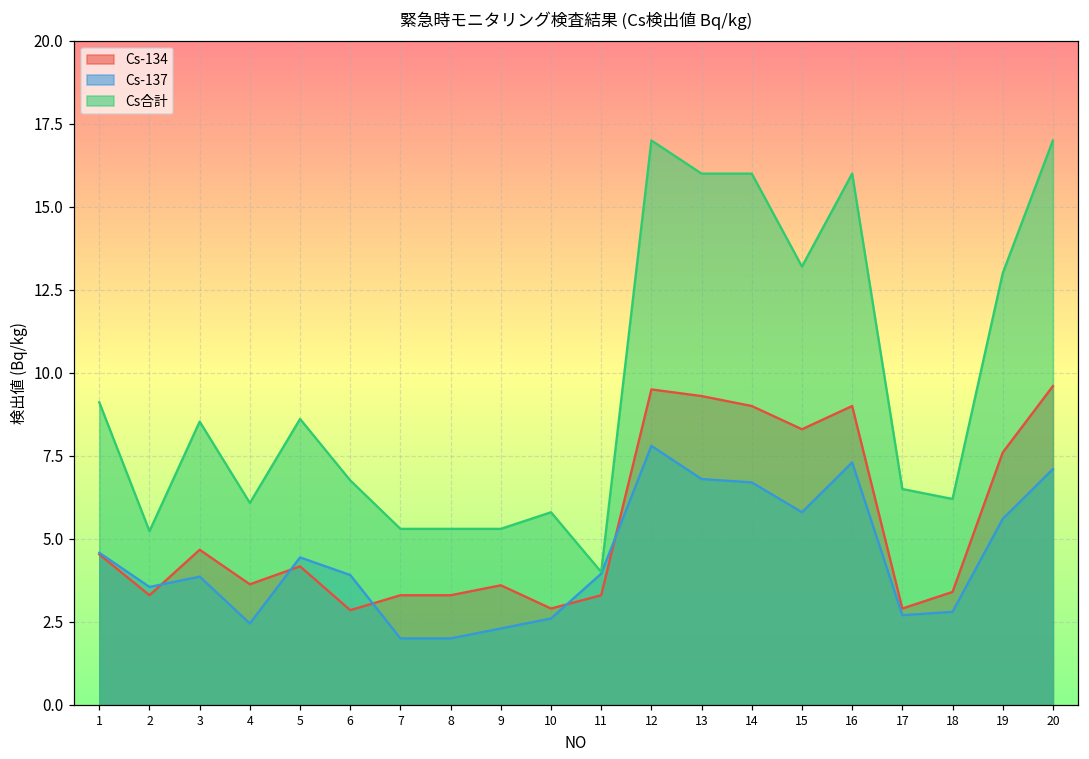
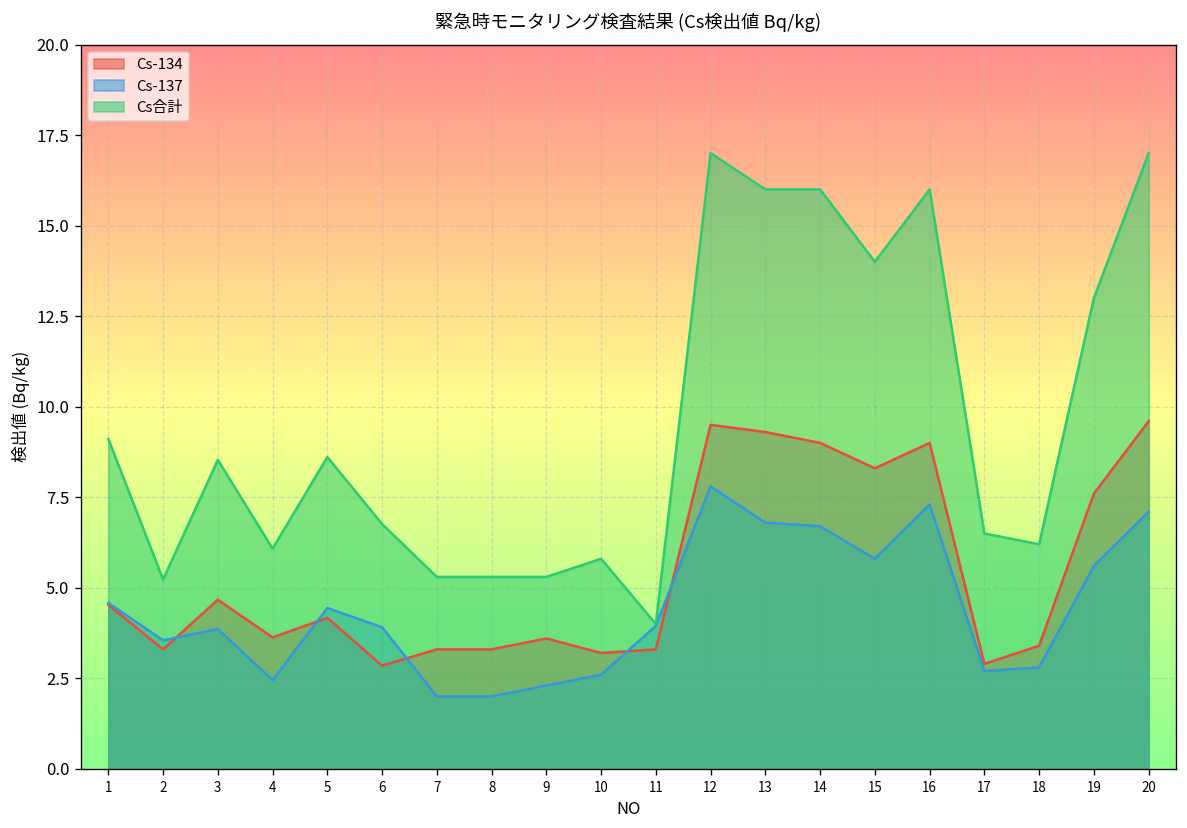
Cs-134, 10: 2.9 -> 3.2
Cs合計, 15: 13.2 -> 14.0
